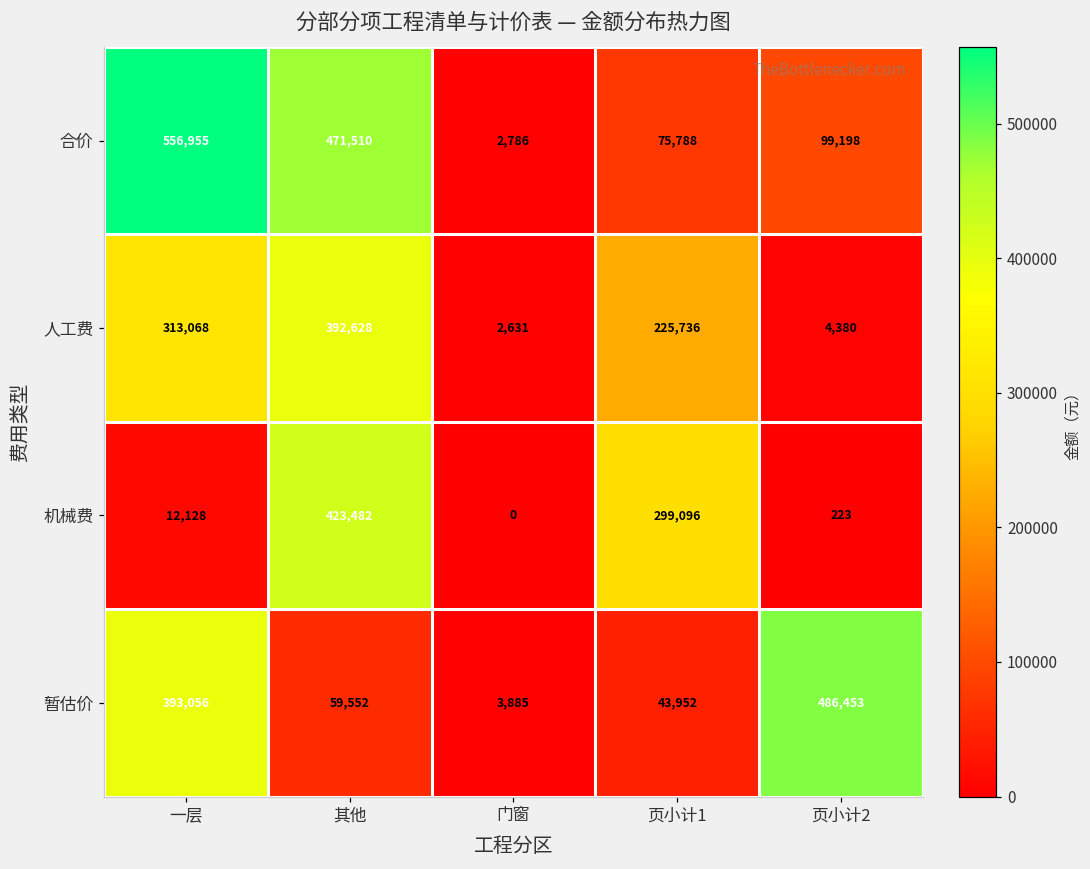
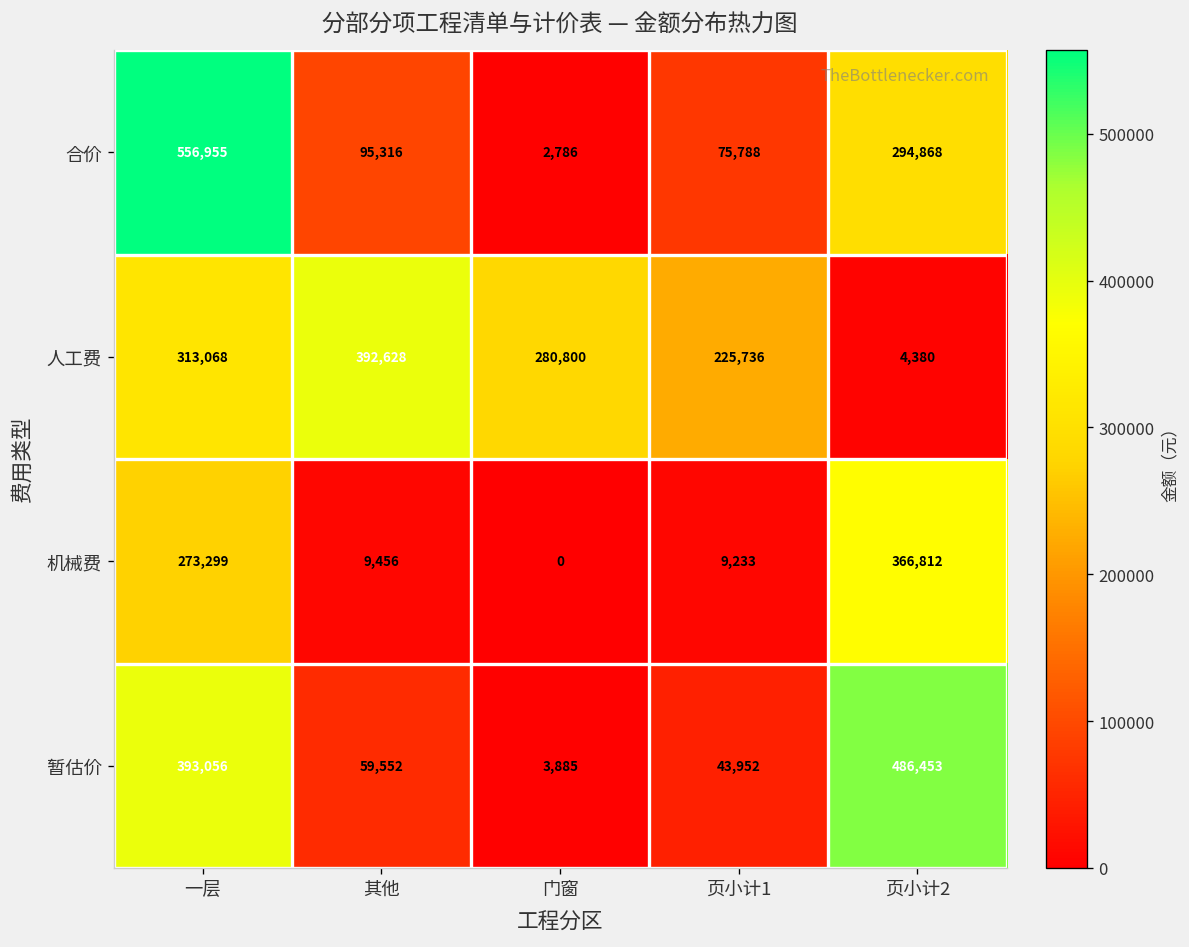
合价, 其他: 471,510 -> 95,316
合价, 页小计2: 99,198 -> 294,868
人工费, 门窗: 2,631 -> 280,800
机械费, 一层: 12,128 -> 273,299
机械费, 其他: 423,482 -> 9,456
机械费, 页小计1: 299,096 -> 9,233
机械费, 页小计2: 223 -> 366,812
